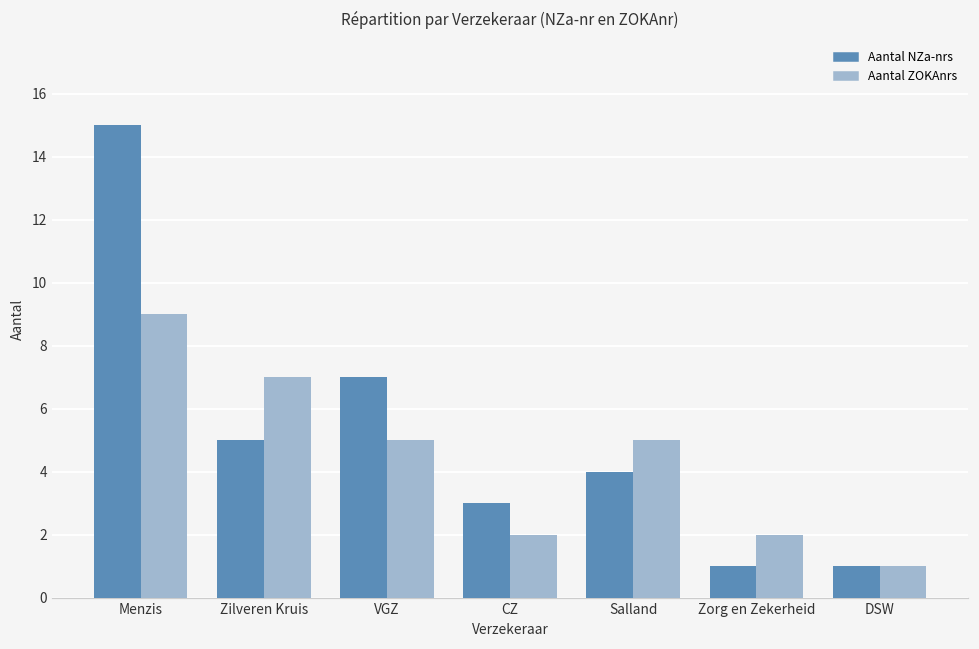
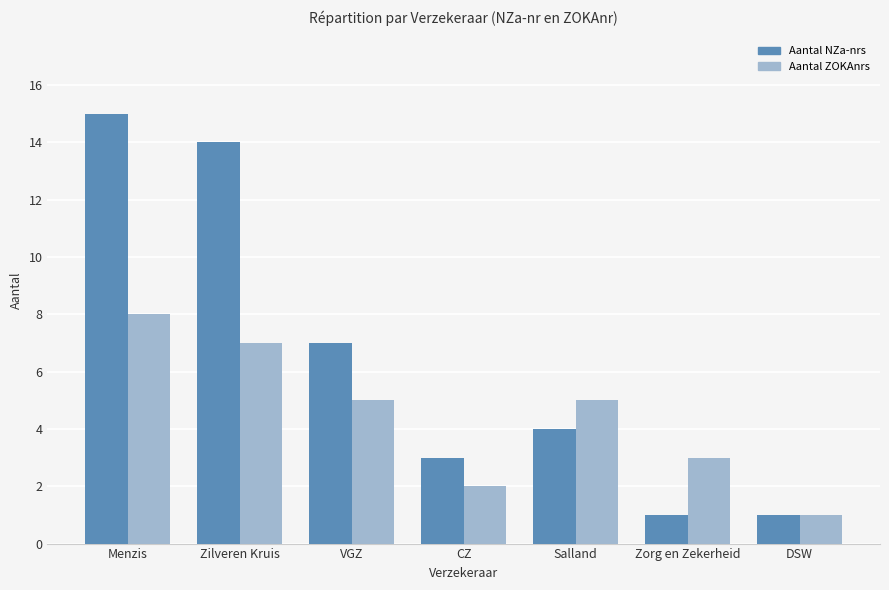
Aantal ZOKAnrs, Menzis: 9 -> 8
Aantal NZa-nrs, Zilveren Kruis: 5 -> 14
Aantal ZOKAnrs, Zorg en Zekerheid: 2 -> 3
